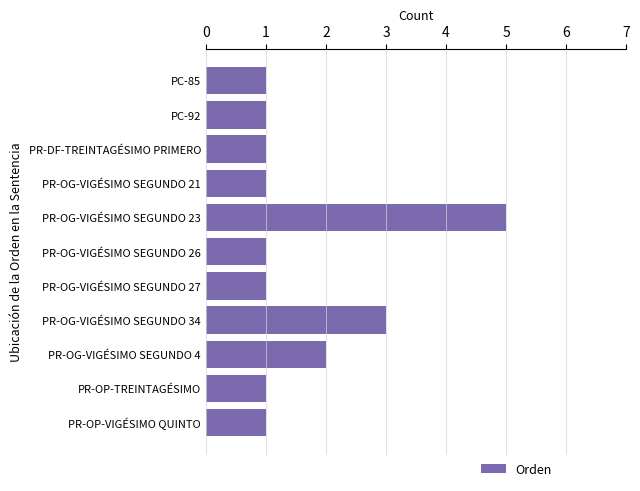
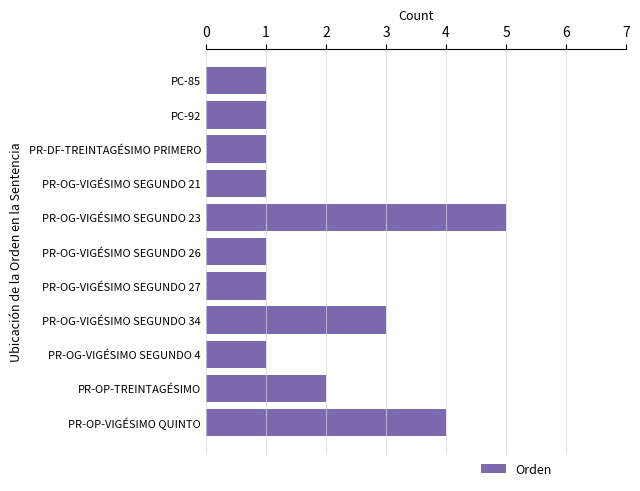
PR-OG-VIGÉSIMO SEGUNDO 4: 2 -> 1
PR-OP-TREINTAGÉSIMO: 1 -> 2
PR-OP-VIGÉSIMO QUINTO: 1 -> 4
